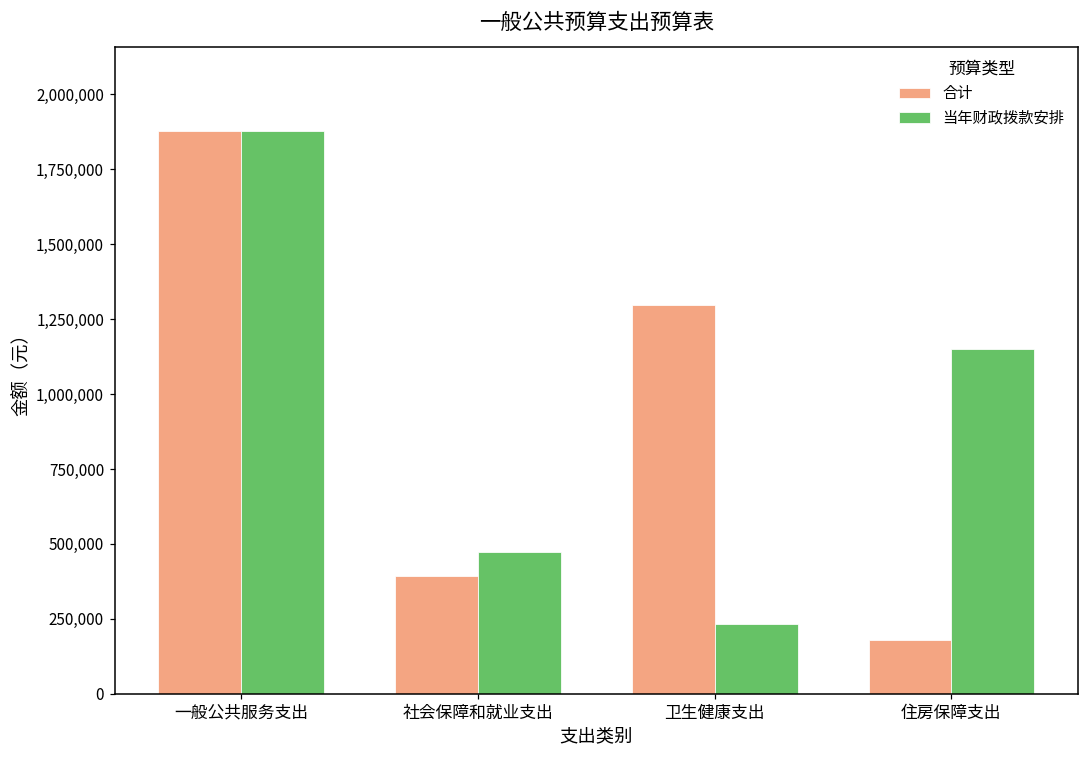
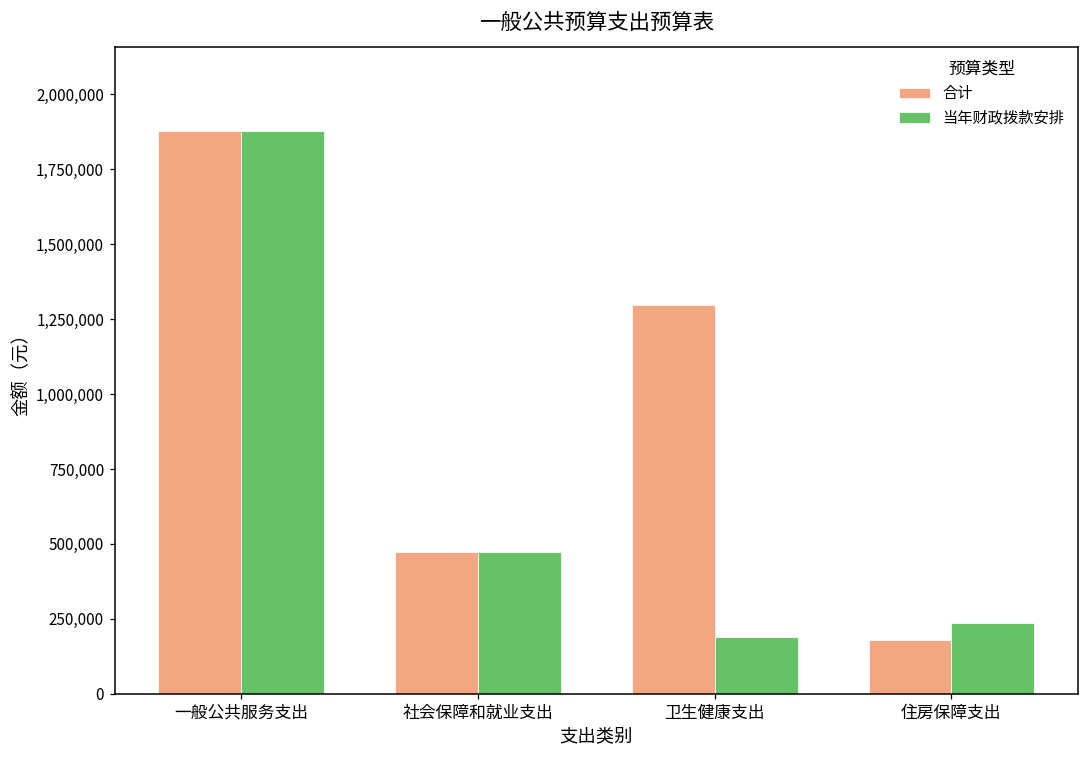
合计, 社会保障和就业支出: 390,000 -> 470,000
当年财政拨款安排, 卫生健康支出: 230,000 -> 190,000
当年财政拨款安排, 住房保障支出: 1,150,000 -> 240,000
